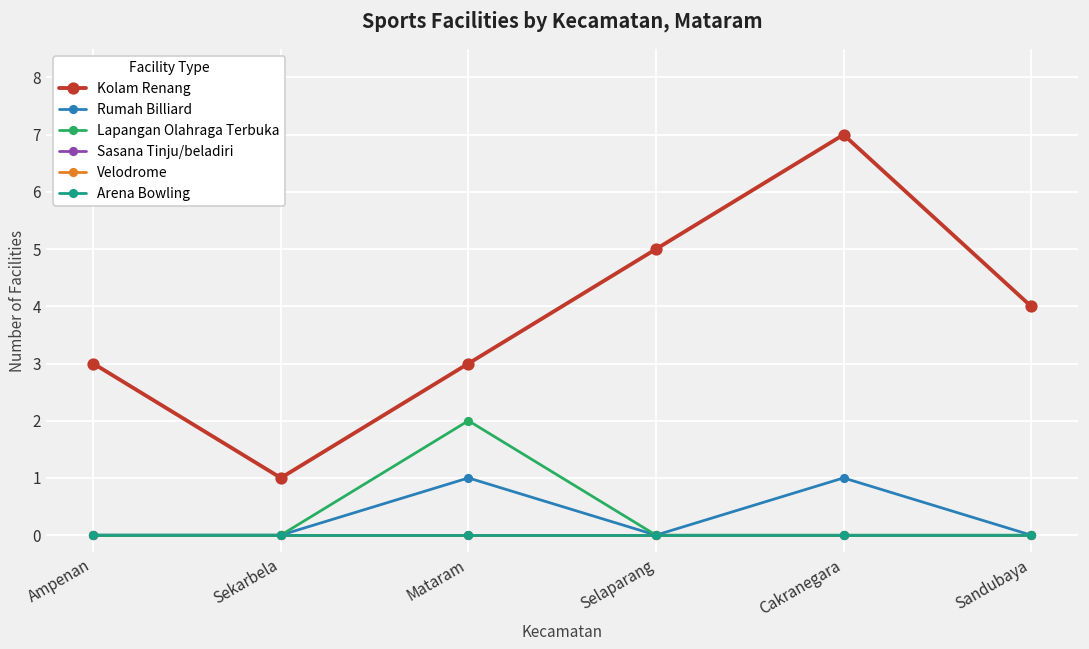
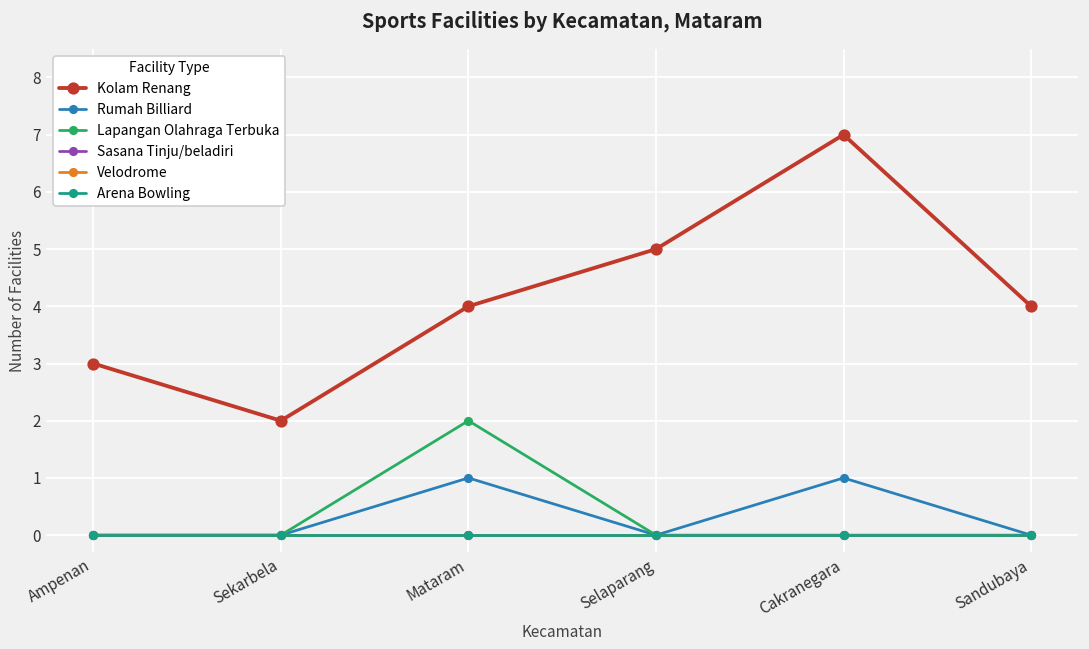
Kolam Renang, Sekarbela: 1 -> 2
Kolam Renang, Mataram: 3 -> 4
